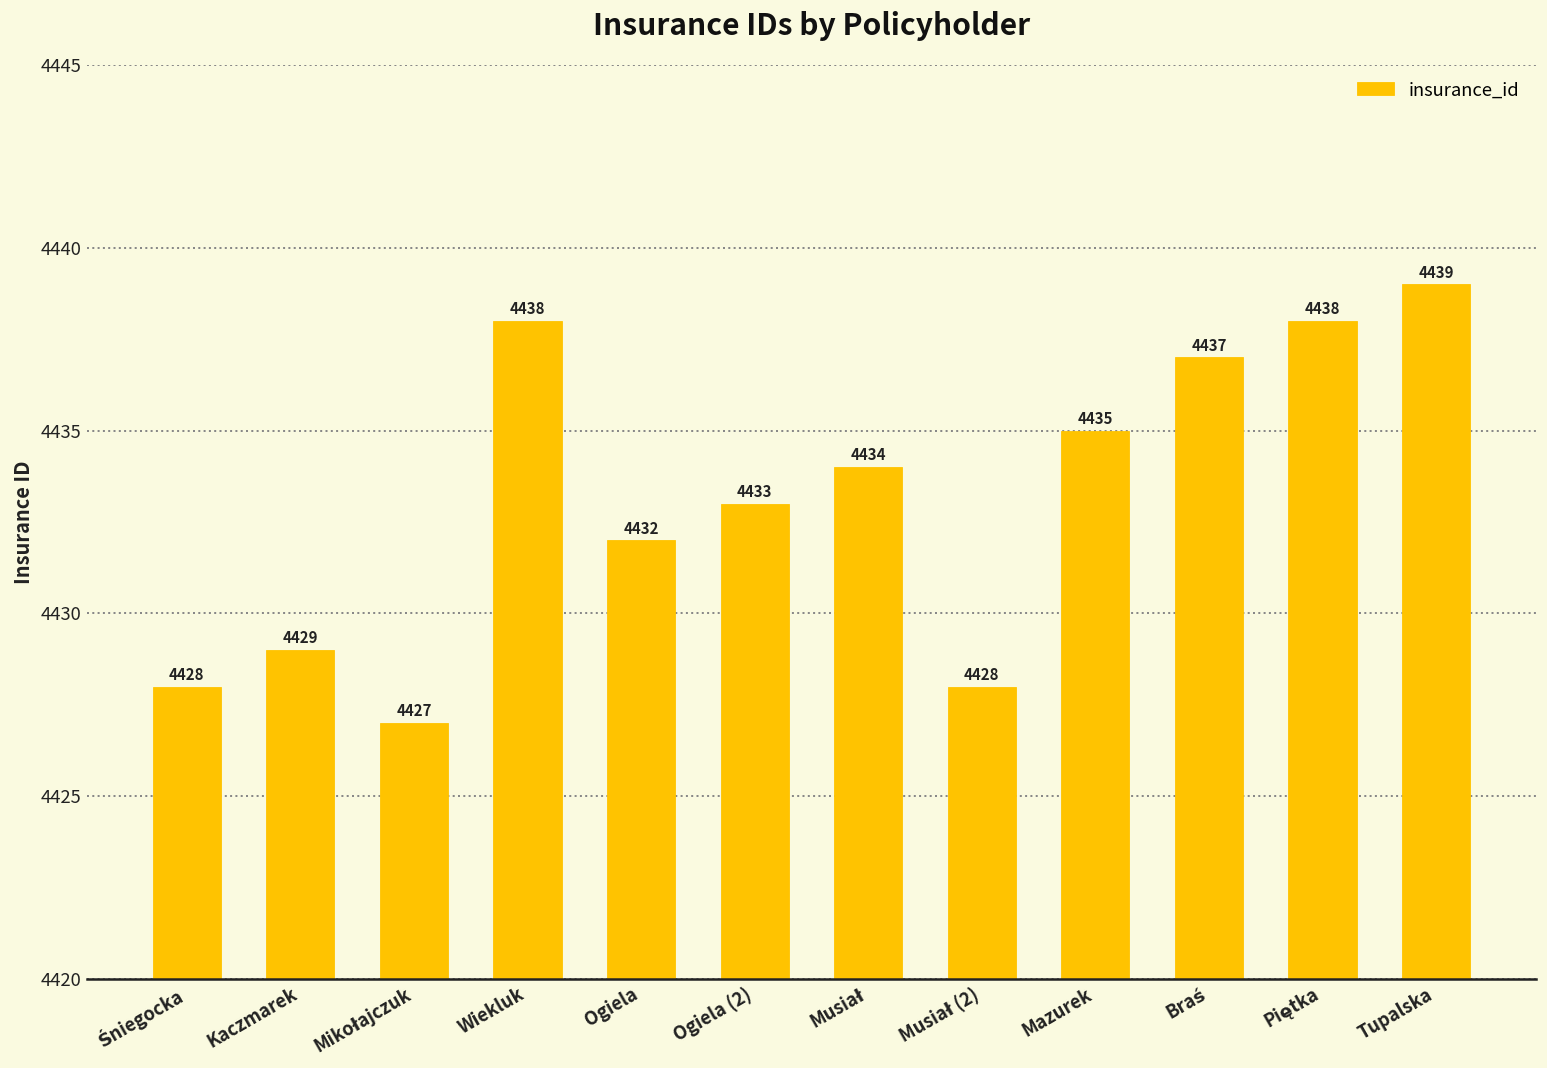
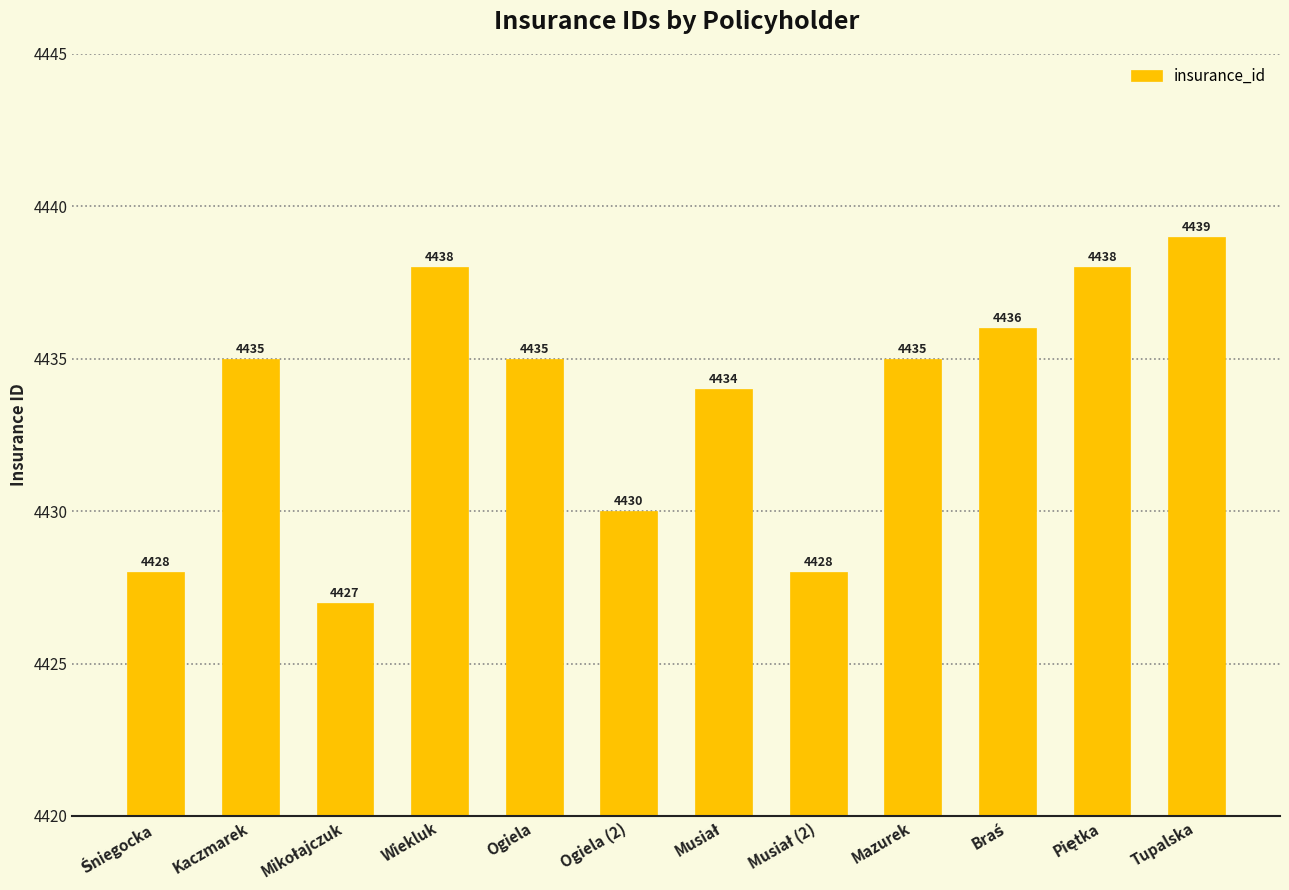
Kaczmarek: 4429 -> 4435
Ogiela: 4432 -> 4435
Ogiela (2): 4433 -> 4430
Braś: 4437 -> 4436
